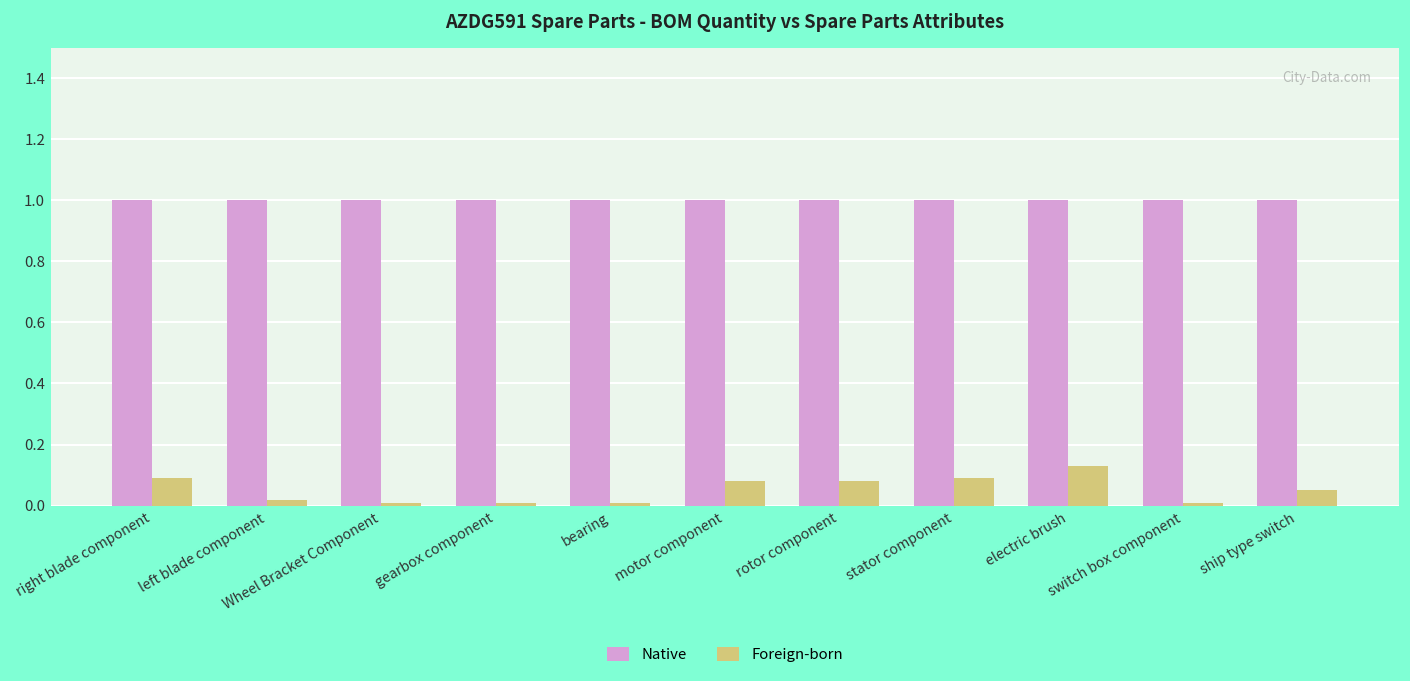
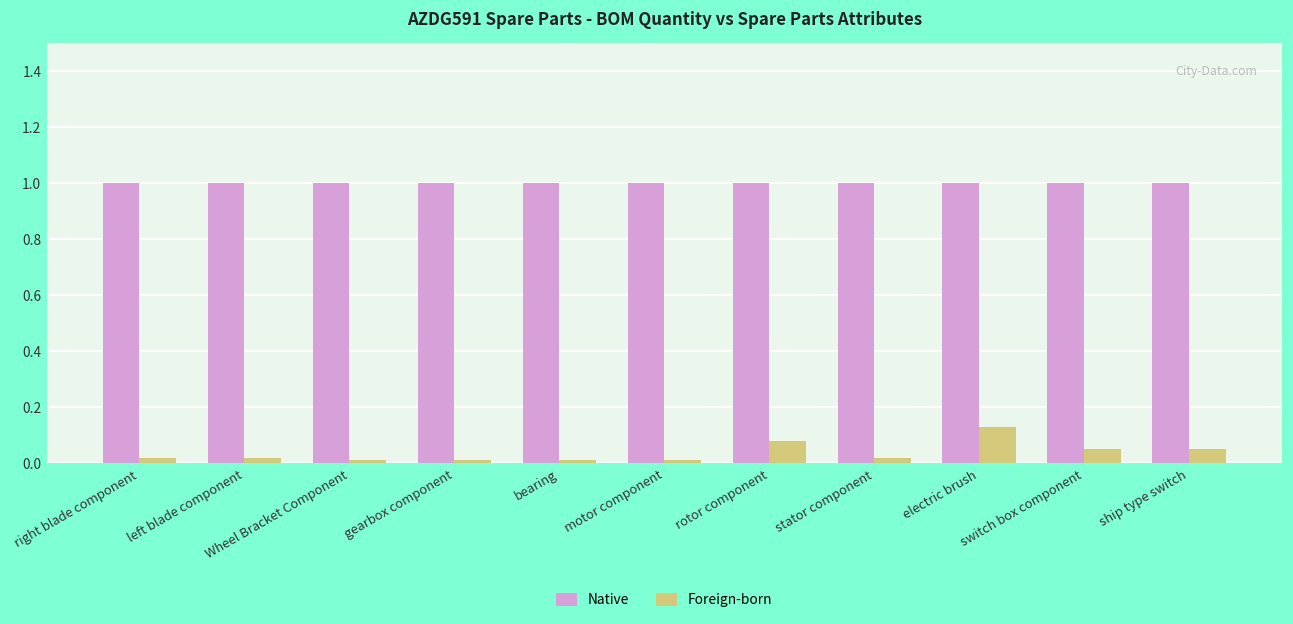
Foreign-born, right blade component: 0.09 -> 0.02
Foreign-born, motor component: 0.08 -> 0.01
Foreign-born, stator component: 0.09 -> 0.02
Foreign-born, switch box component: 0.01 -> 0.05
